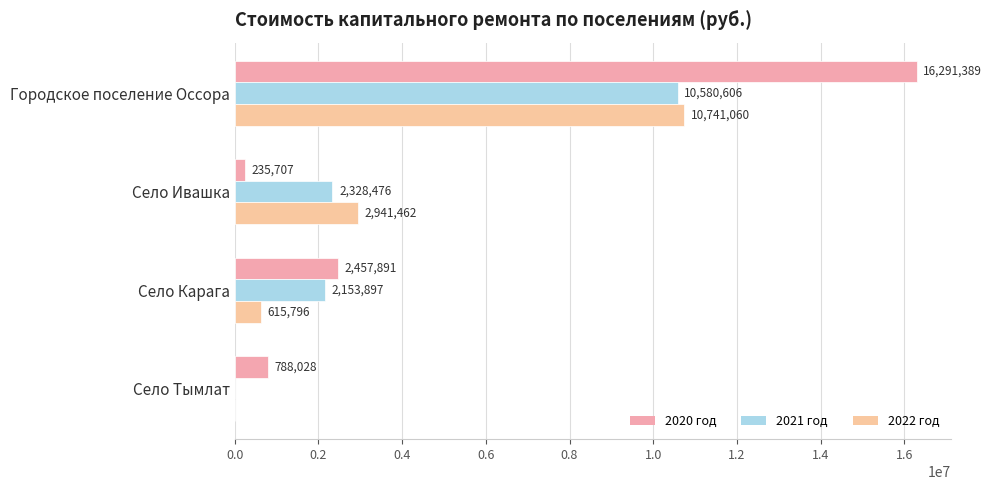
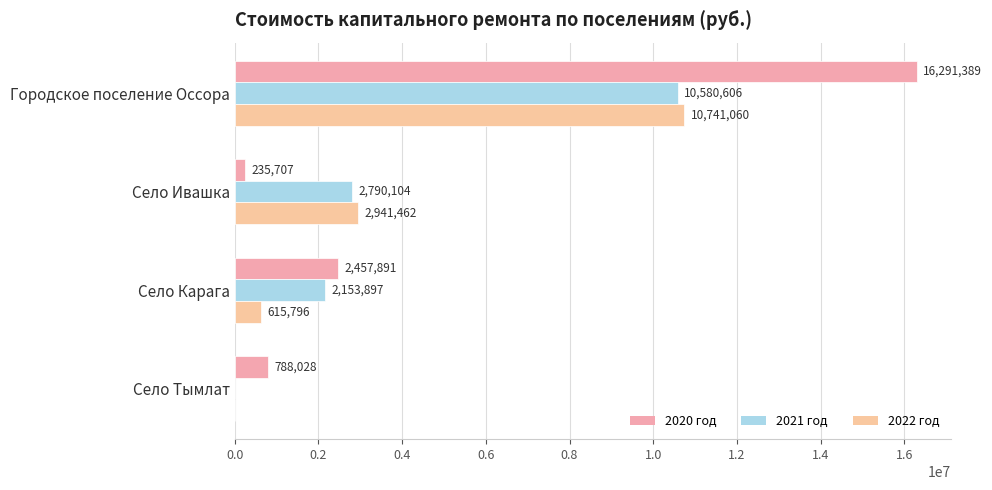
2021 год, Село Ивашка: 2,328,476 -> 2,790,104
